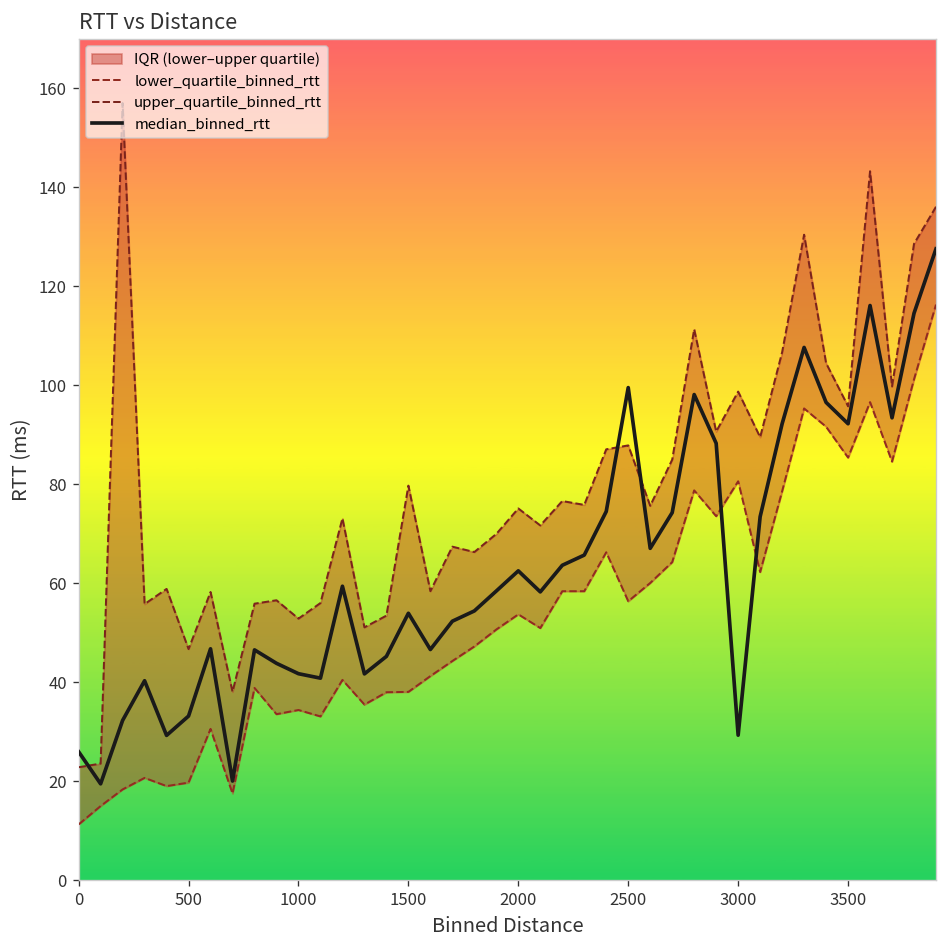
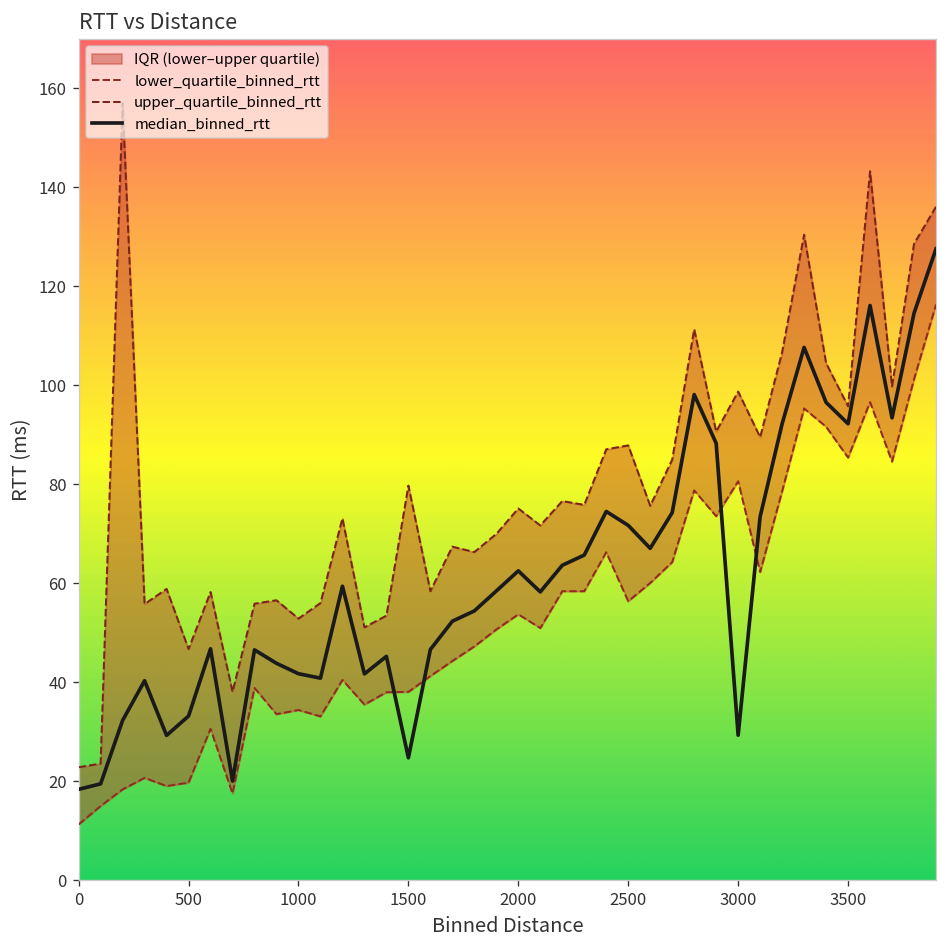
median_binned_rtt, 0: 26 -> 18
median_binned_rtt, 1500: 54 -> 25
median_binned_rtt, 2500: 100 -> 72
